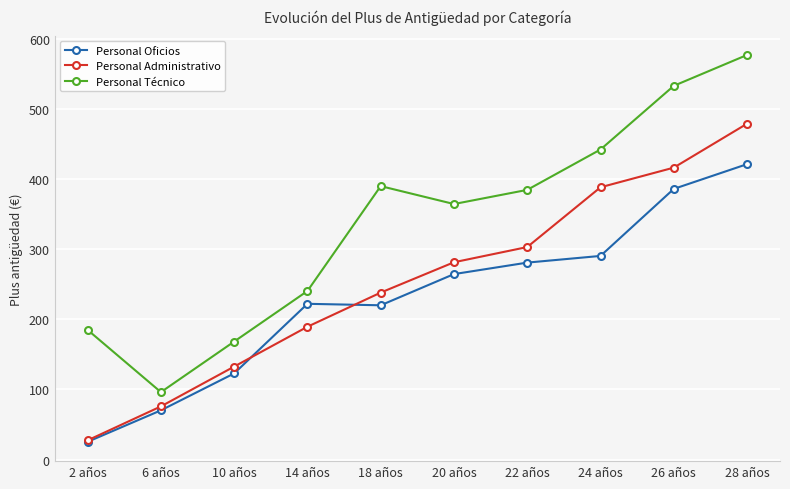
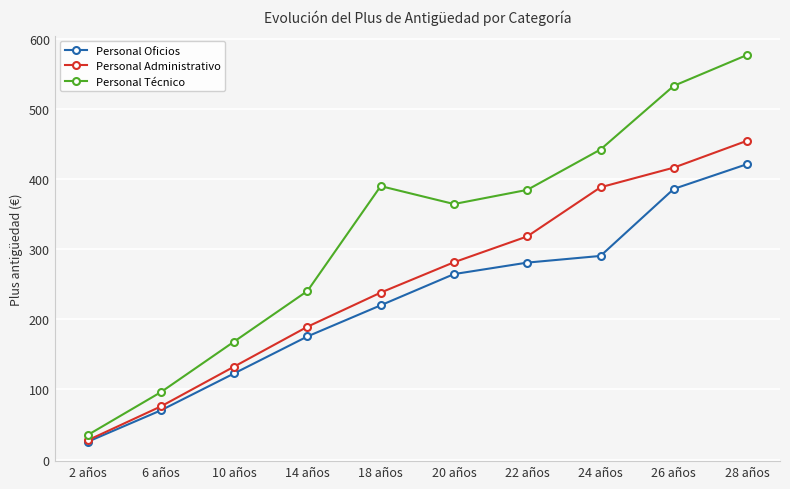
Personal Técnico, 2 años: 180 -> 30
Personal Oficios, 14 años: 220 -> 180
Personal Administrativo, 22 años: 300 -> 320
Personal Administrativo, 28 años: 480 -> 450
